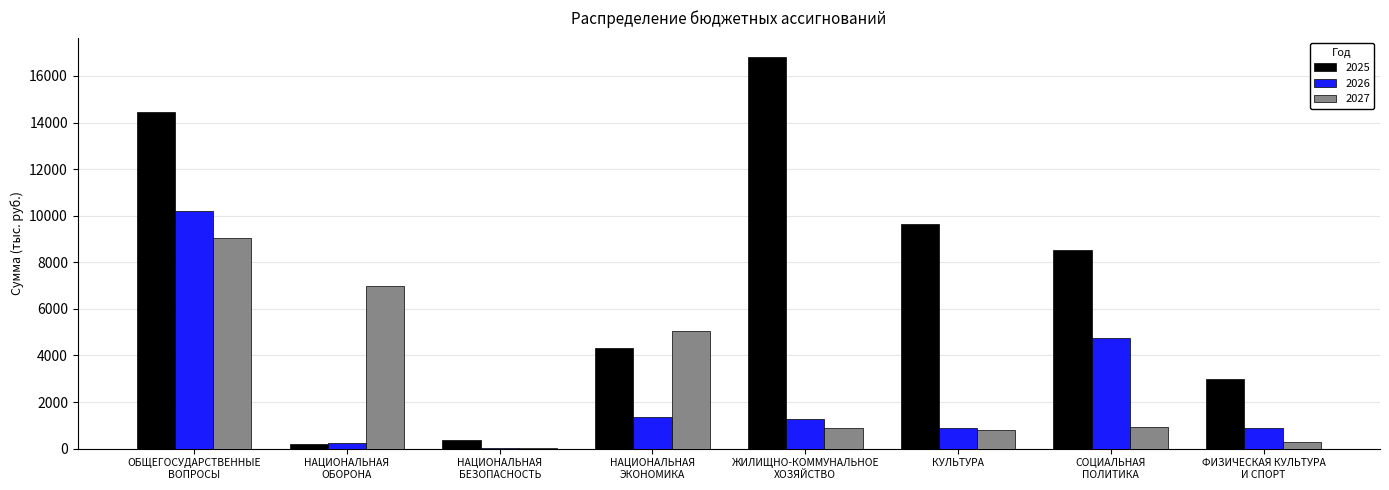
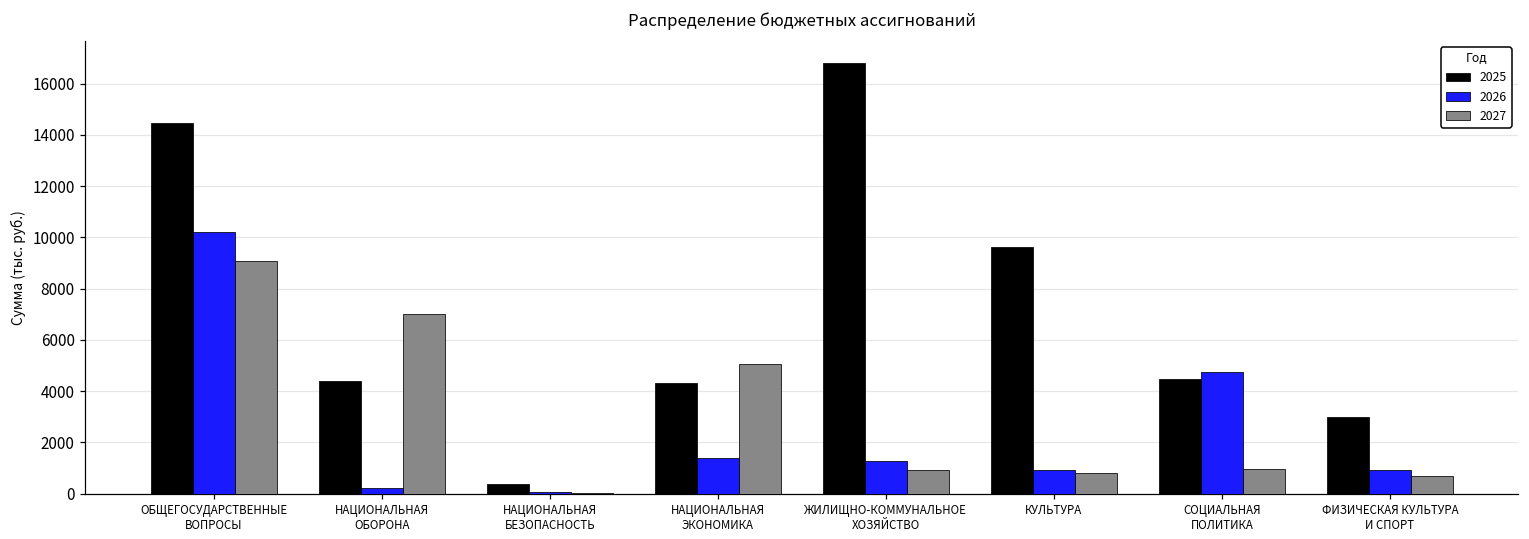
2025, НАЦИОНАЛЬНАЯ ОБОРОНА: 200 -> 4400
2025, СОЦИАЛЬНАЯ ПОЛИТИКА: 8500 -> 4500
2027, ФИЗИЧЕСКАЯ КУЛЬТУРА И СПОРТ: 300 -> 700
